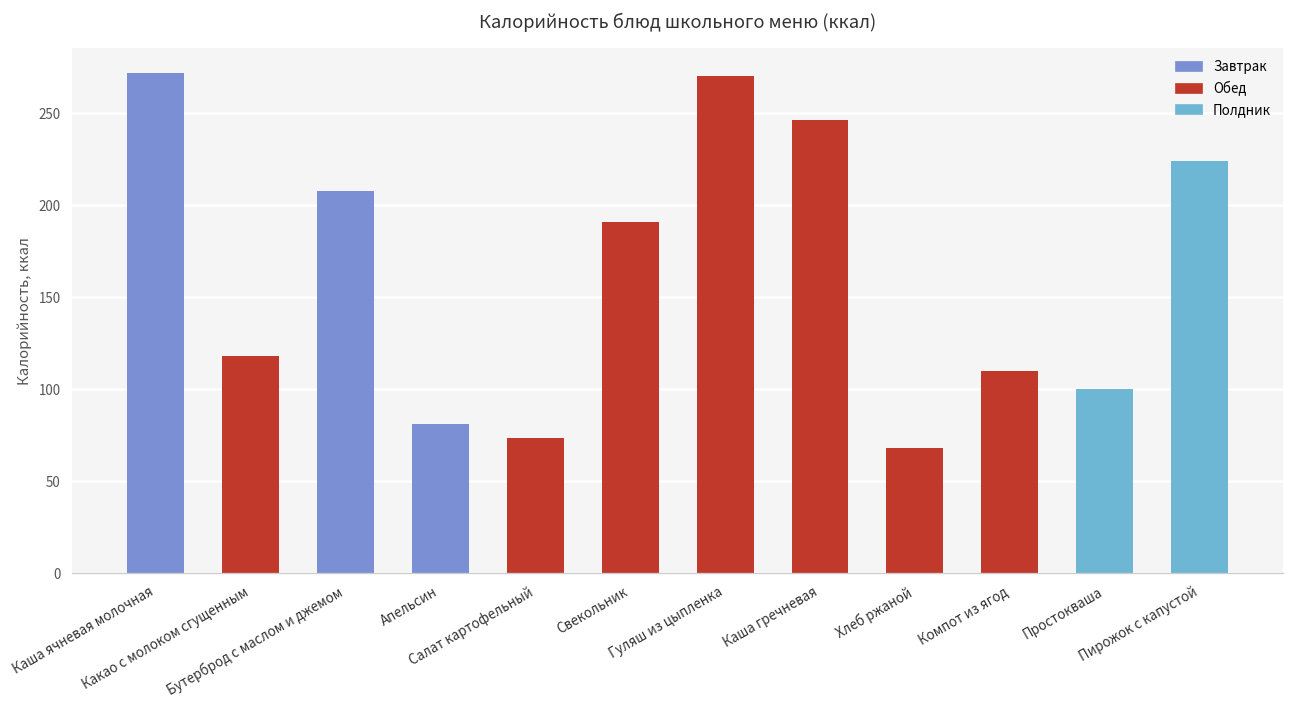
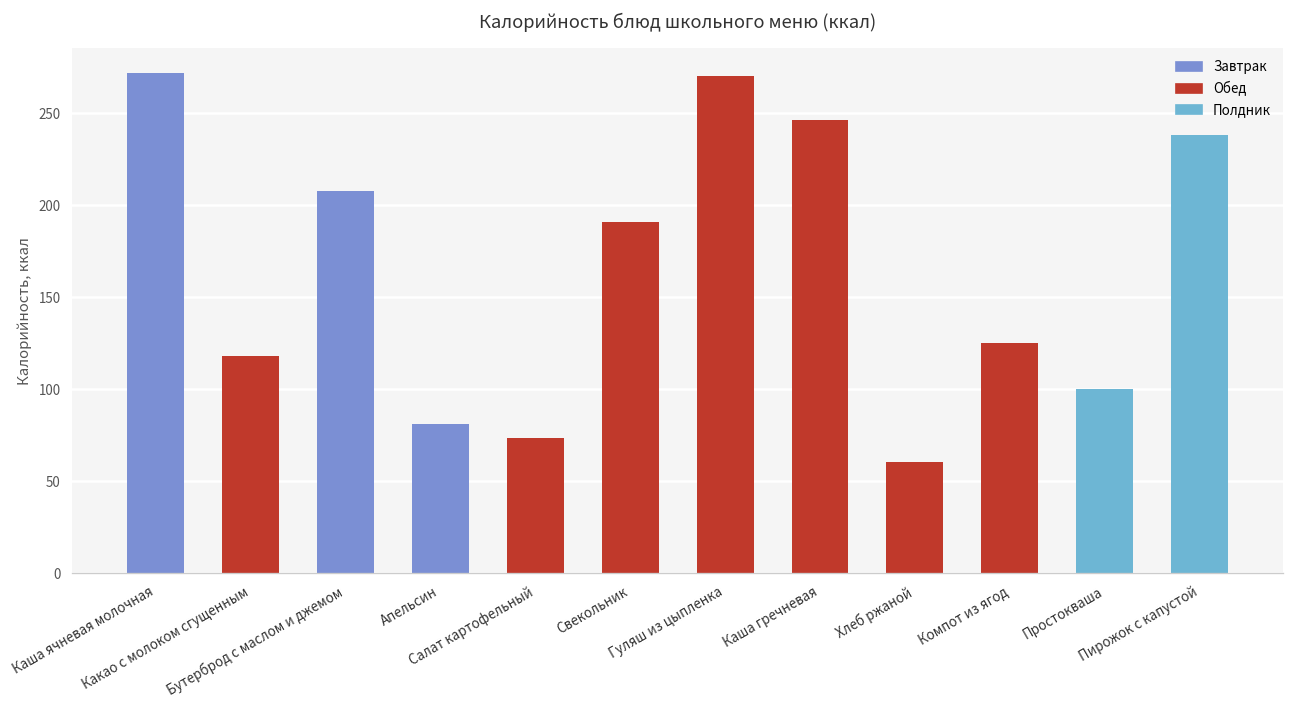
Хлеб ржаной: 68 -> 60
Компот из ягод: 110 -> 125
Пирожок с капустой: 224 -> 238
